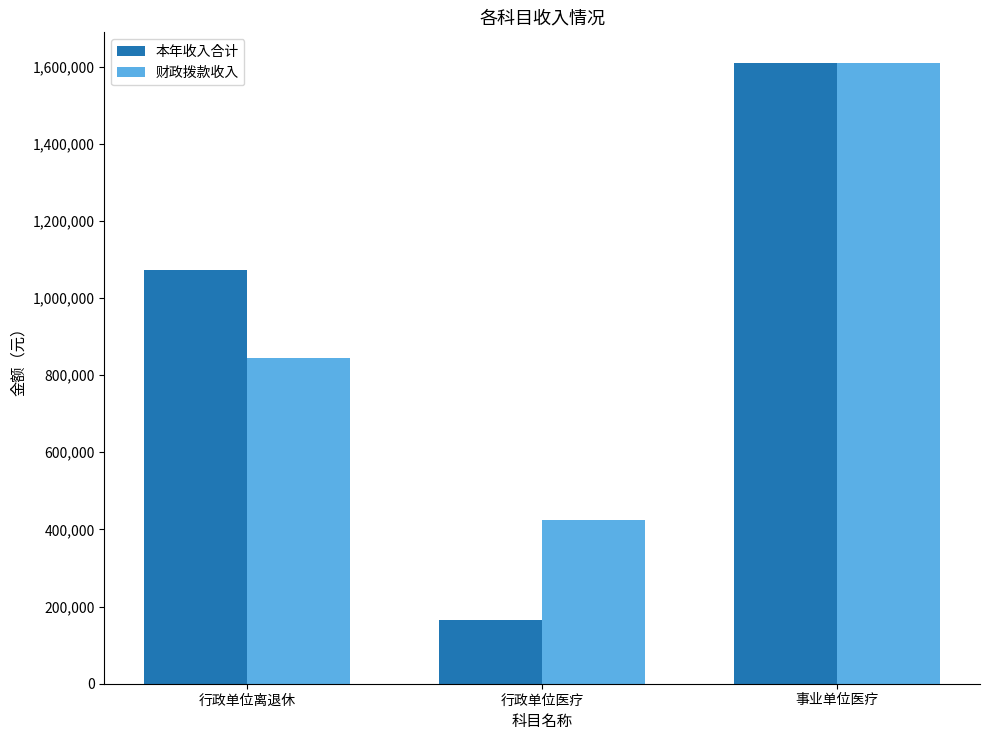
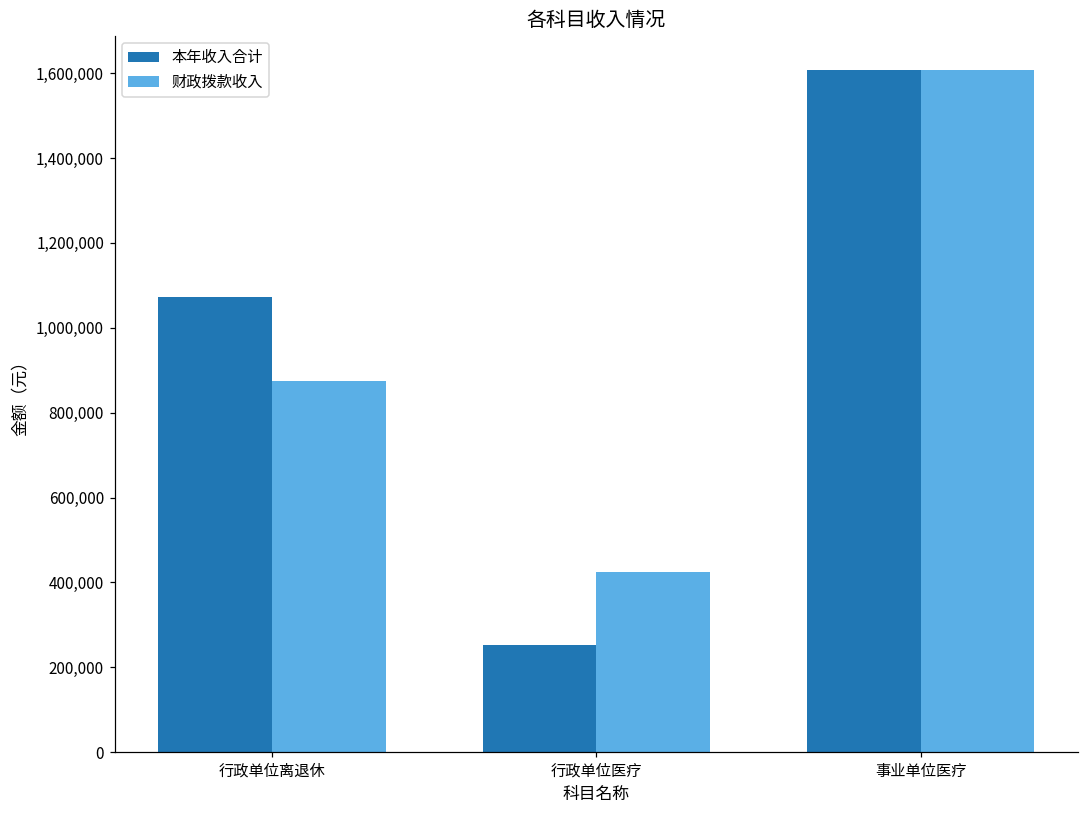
财政拨款收入, 行政单位离退休: 840,000 -> 870,000
本年收入合计, 行政单位医疗: 170,000 -> 250,000
